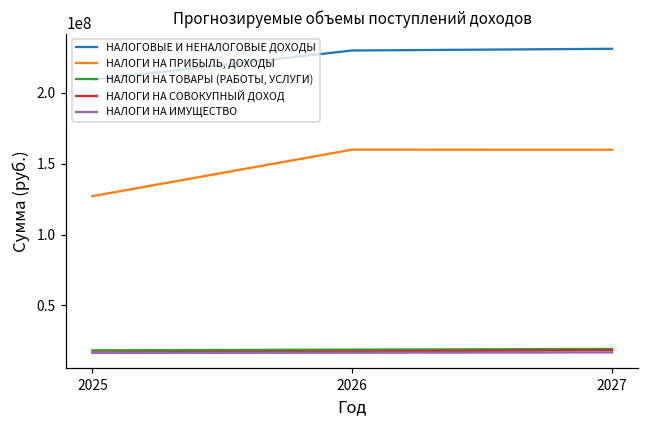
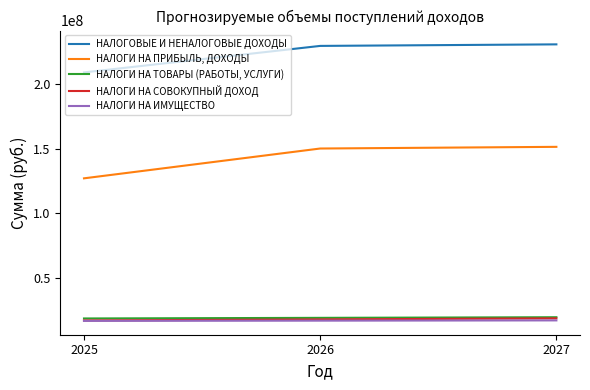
НАЛОГИ НА ПРИБЫЛЬ, ДОХОДЫ, 2026: 160000000 -> 150000000
НАЛОГИ НА ПРИБЫЛЬ, ДОХОДЫ, 2027: 160000000 -> 152000000
